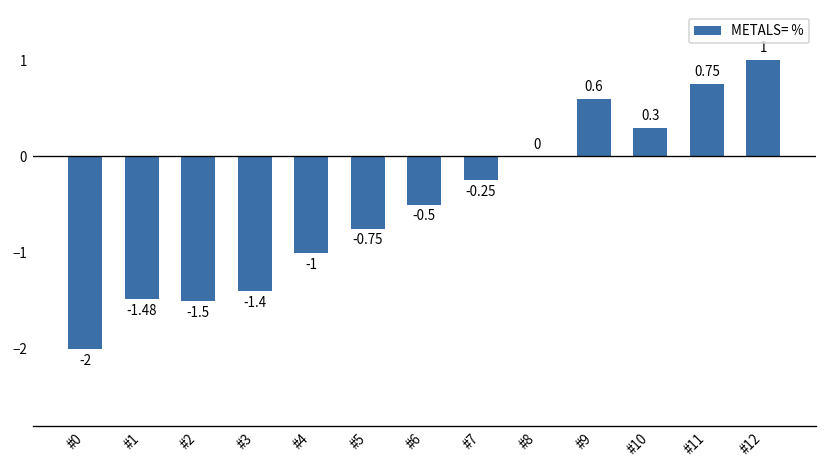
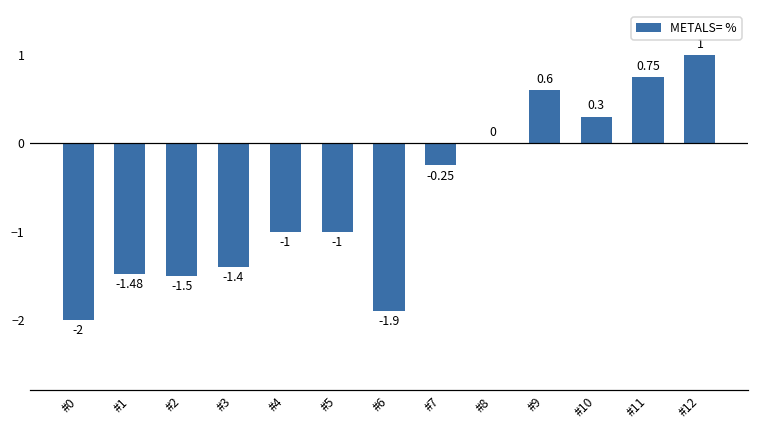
#5: -0.75 -> -1
#6: -0.5 -> -1.9
